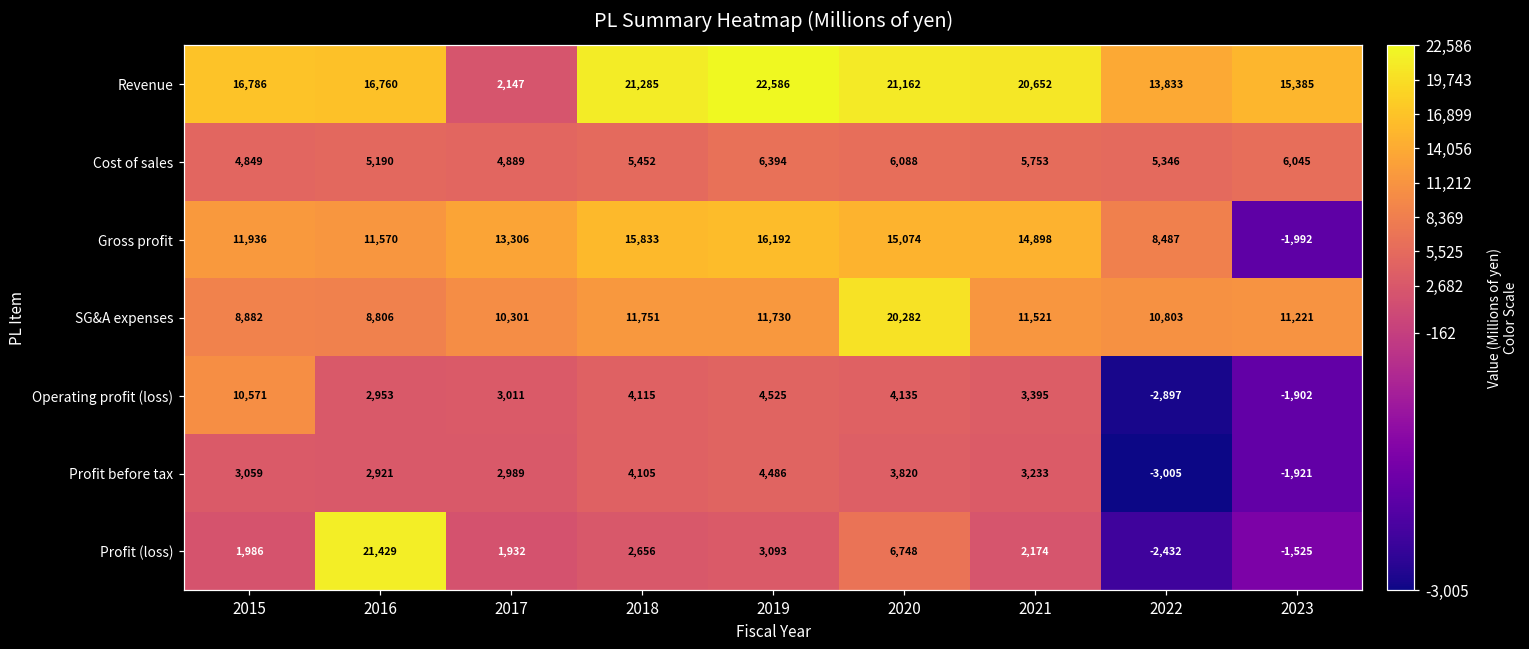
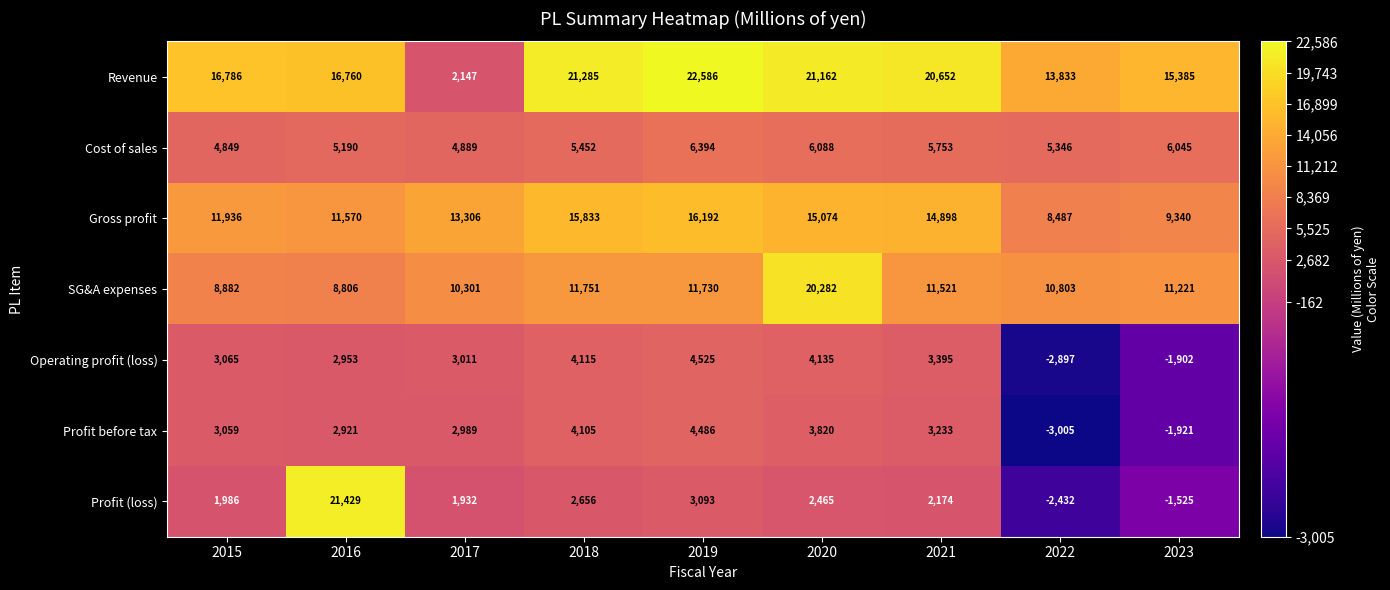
Gross profit, 2023: -1,992 -> 9,340
Operating profit (loss), 2015: 10,571 -> 3,065
Profit (loss), 2020: 6,748 -> 2,465
